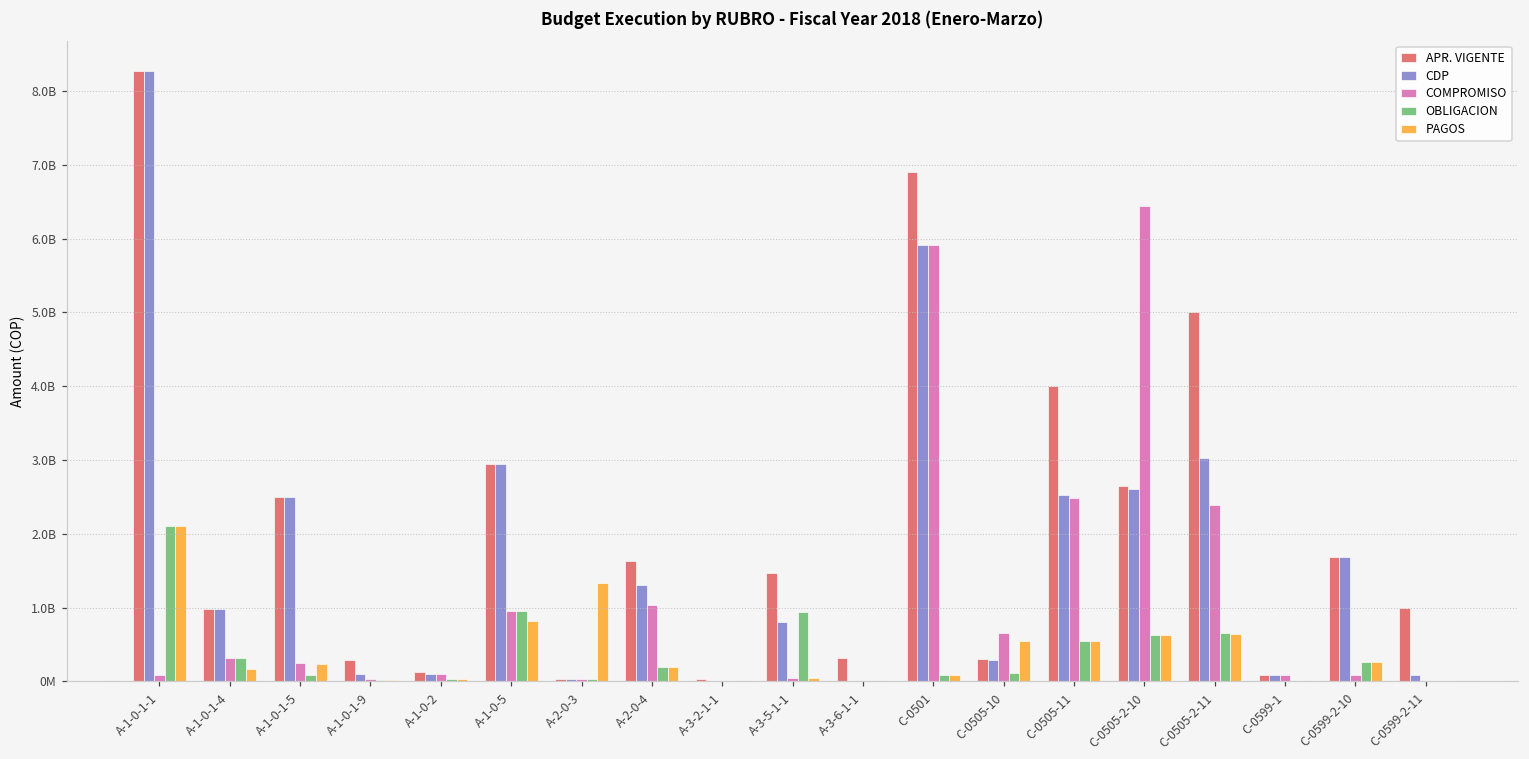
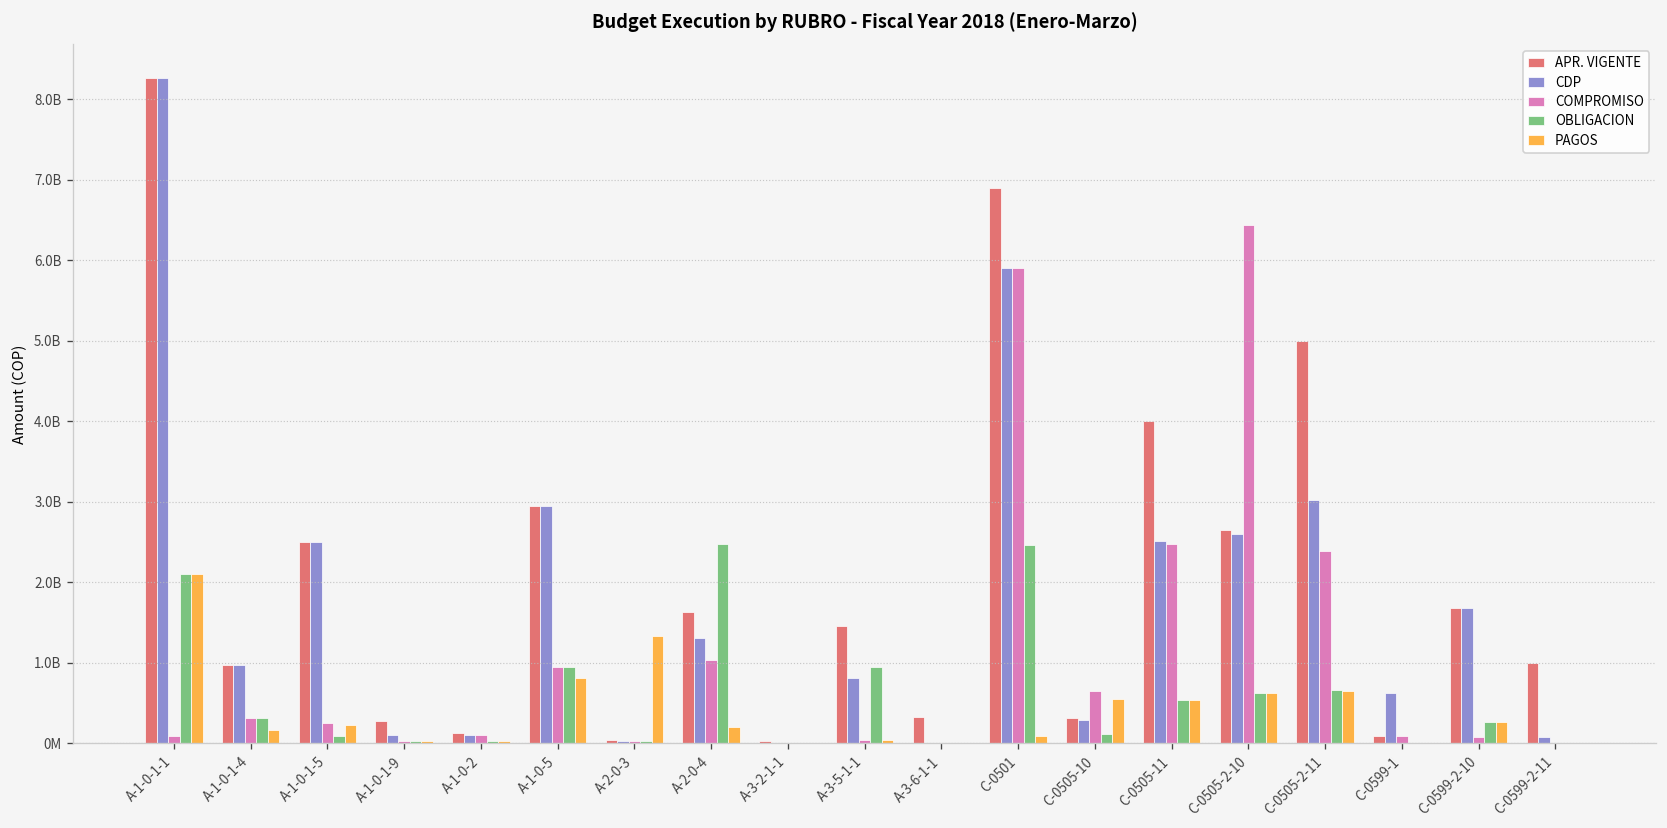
OBLIGACION, A-2-0-4: 200000000 -> 2500000000
OBLIGACION, C-0501: 100000000 -> 2500000000
CDP, C-0599-1: 100000000 -> 600000000
